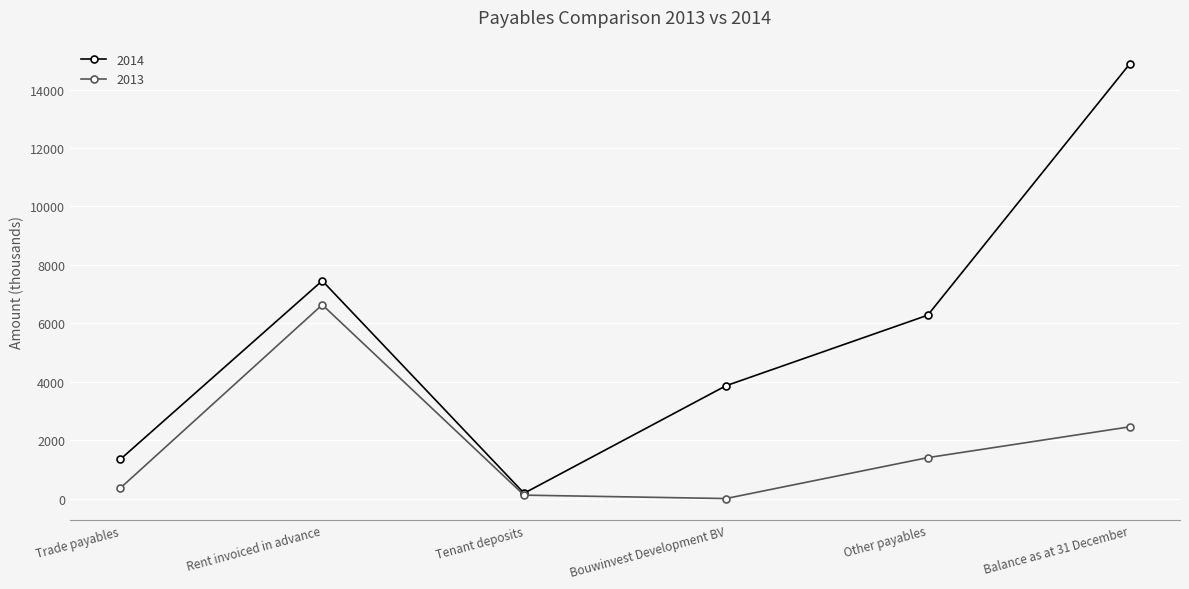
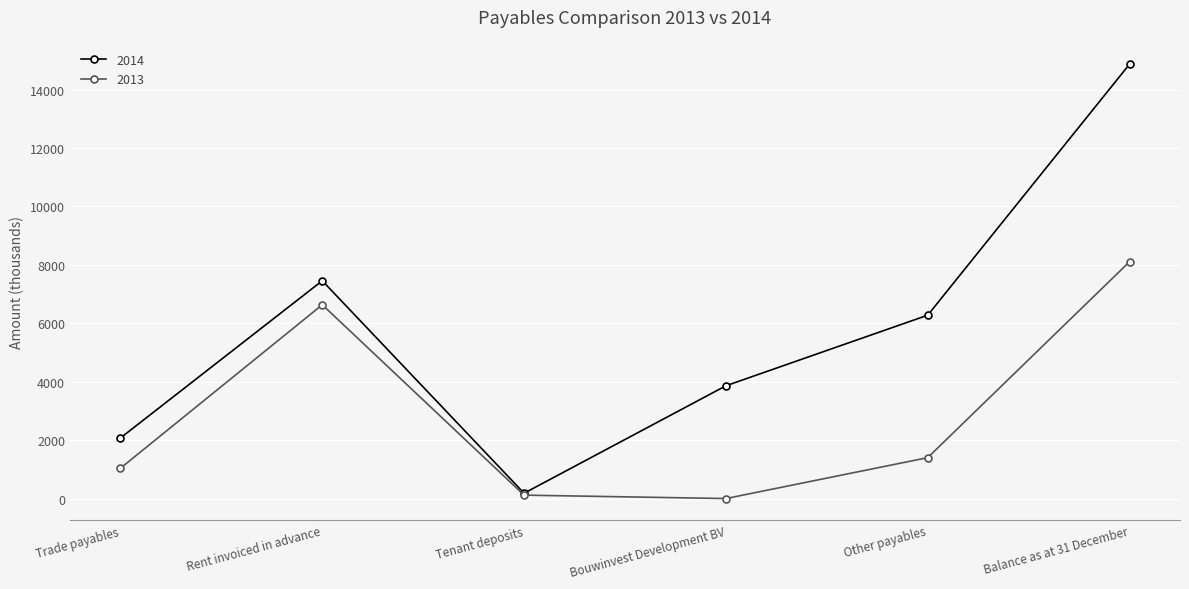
2014, Trade payables: 1300 -> 2100
2013, Trade payables: 400 -> 1000
2013, Balance as at 31 December: 2500 -> 8100
